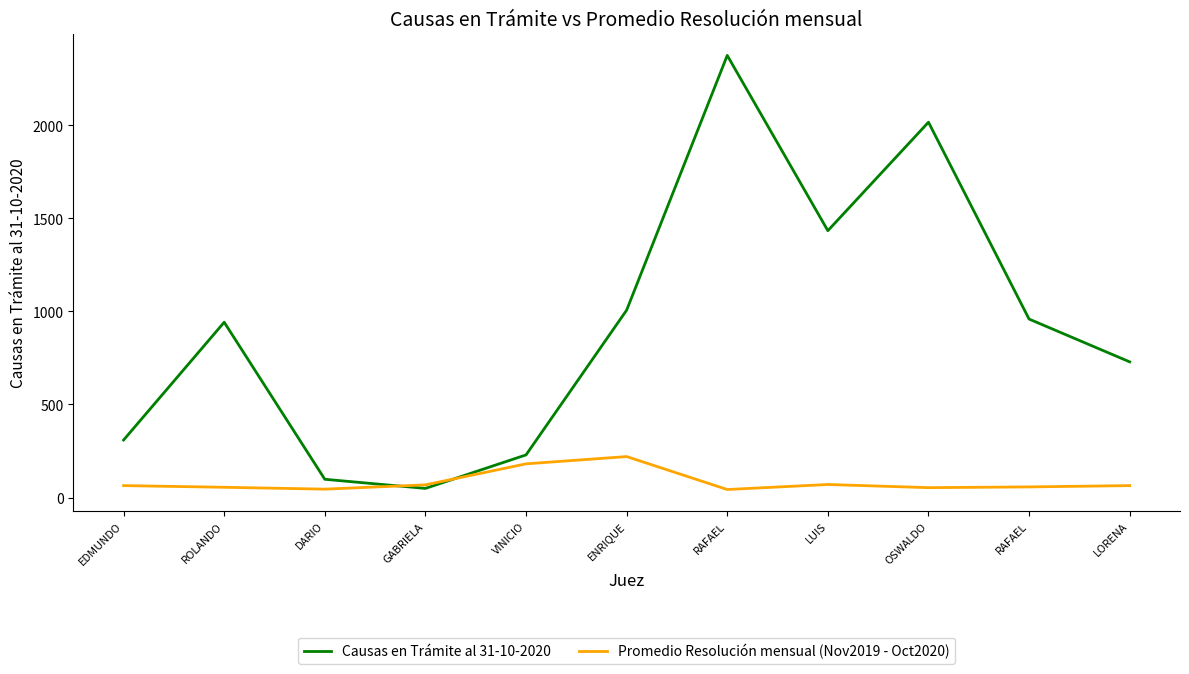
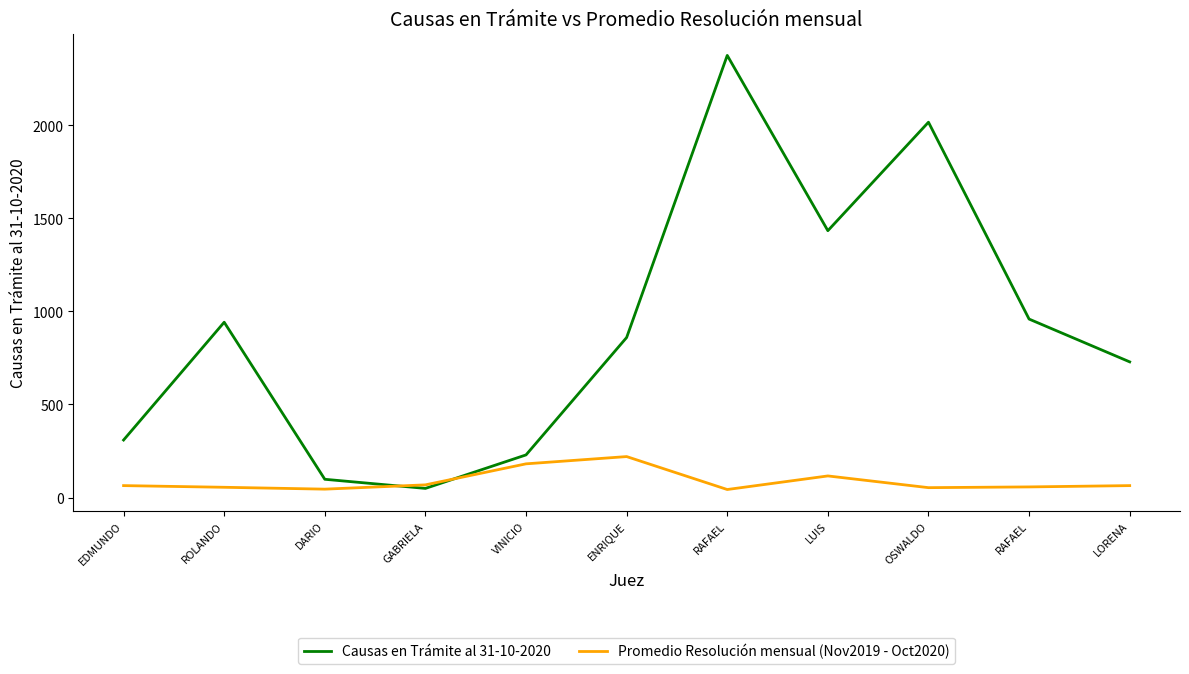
Causas en Trámite al 31-10-2020, ENRIQUE: 1010 -> 860
Promedio Resolución mensual (Nov2019 - Oct2020), LUIS: 70 -> 120
